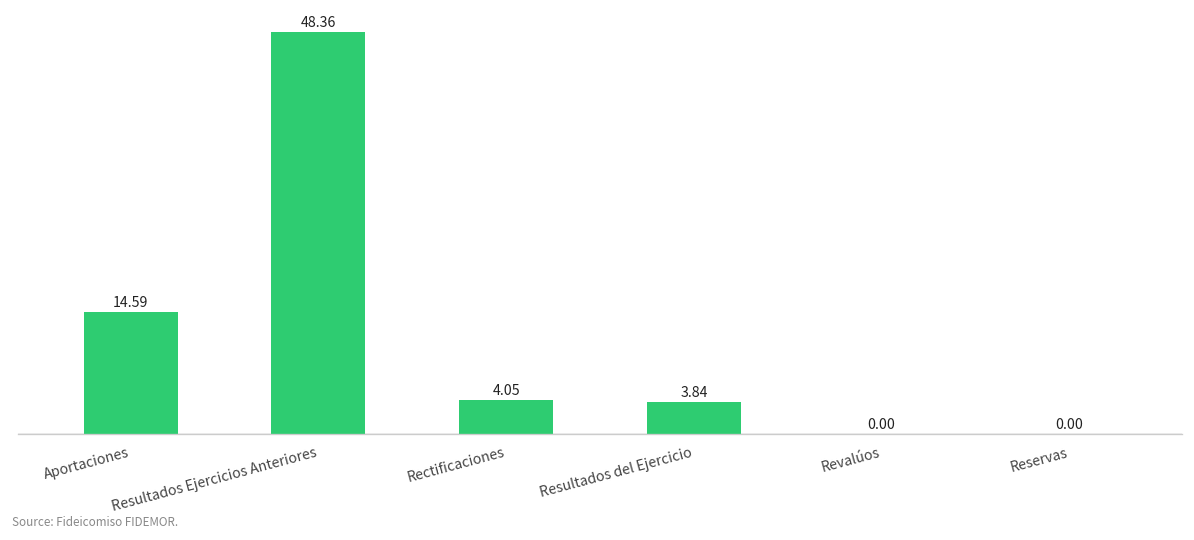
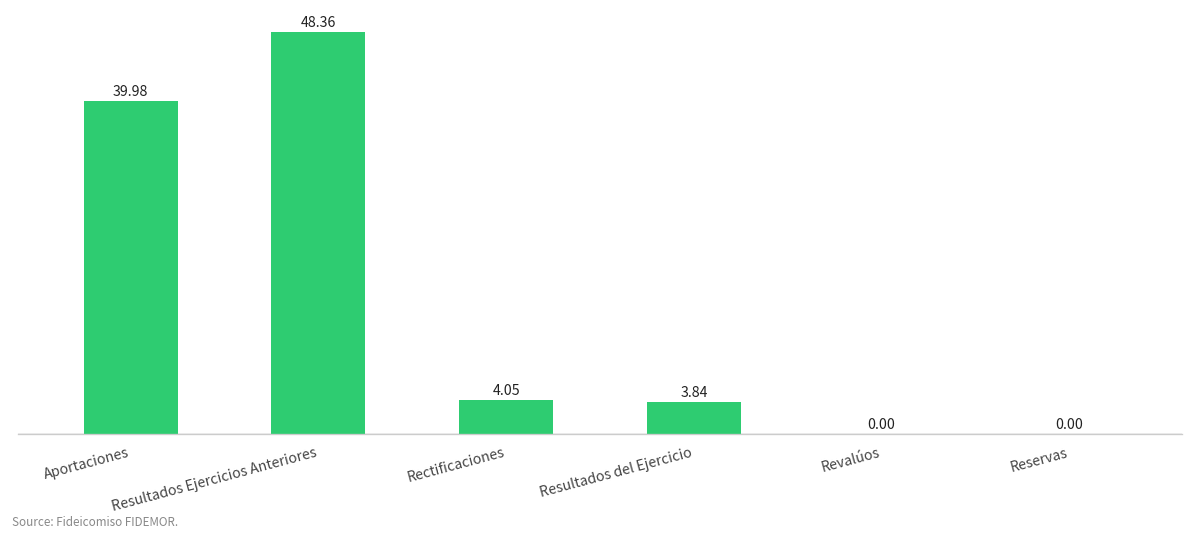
Aportaciones: 14.59 -> 39.98
